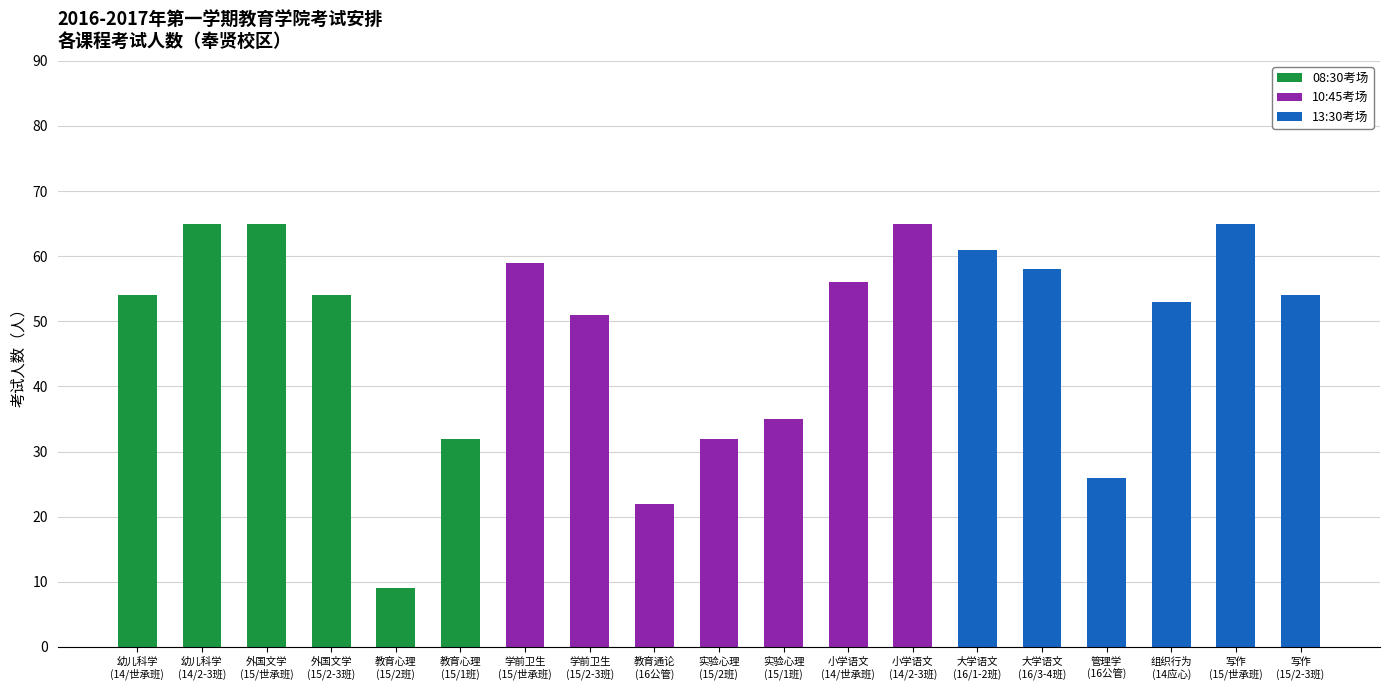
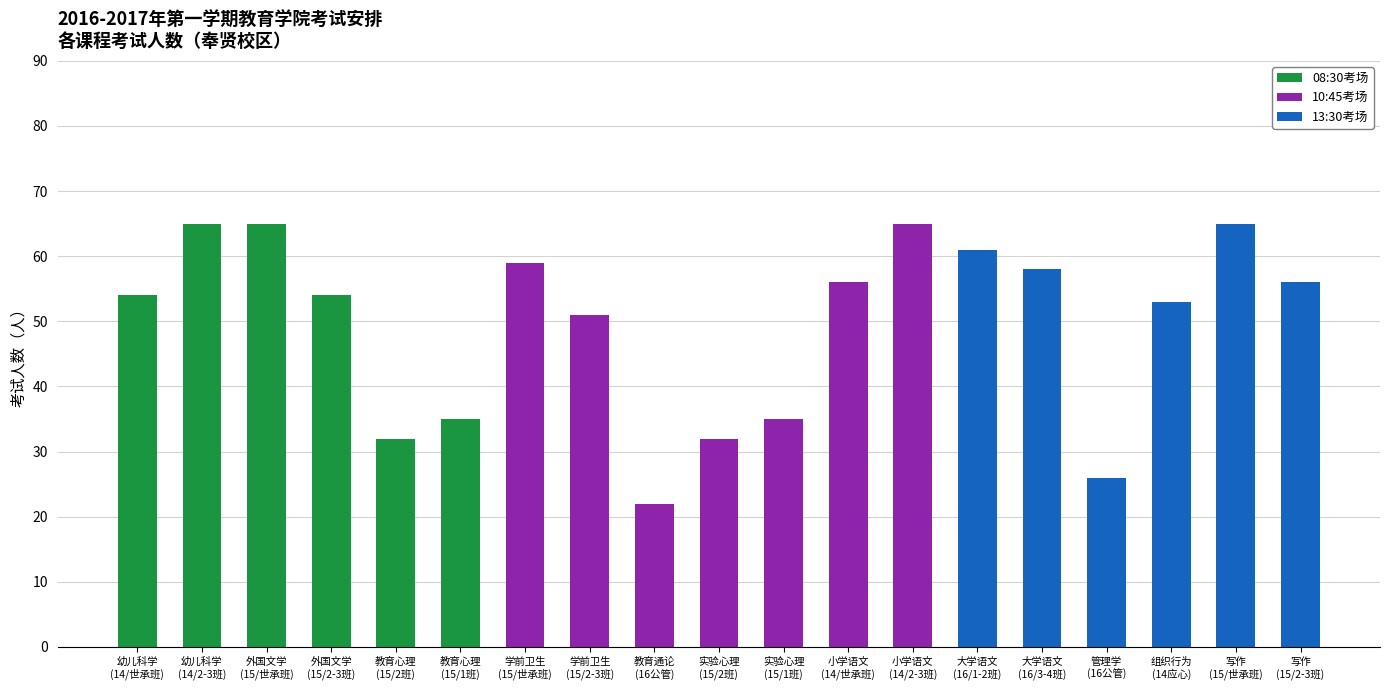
08:30考场, 教育心理 (15/2班): 9 -> 32
08:30考场, 教育心理 (15/1班): 32 -> 35
13:30考场, 写作 (15/2-3班): 54 -> 56
